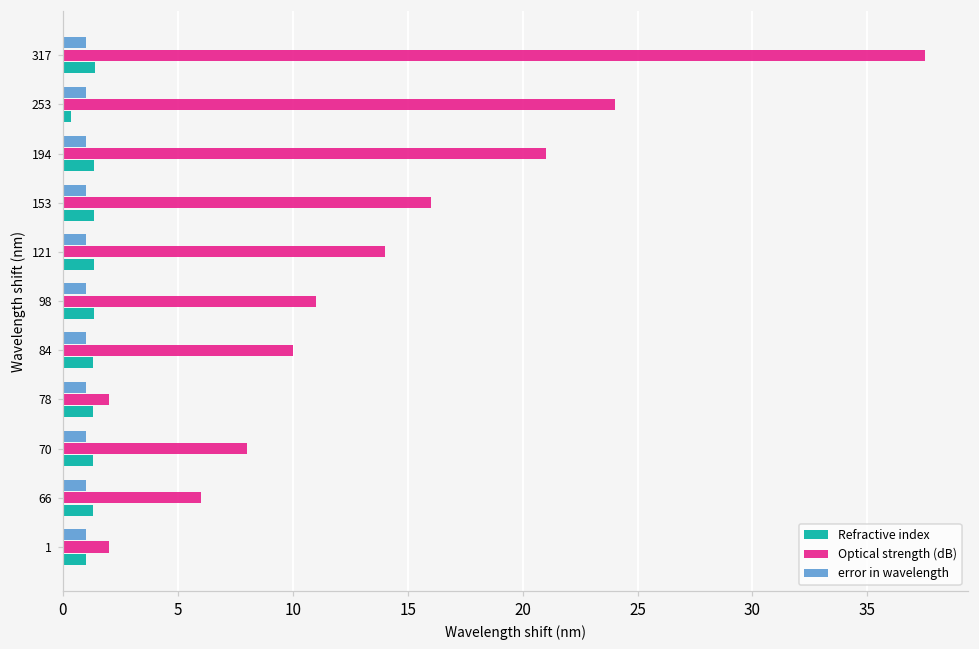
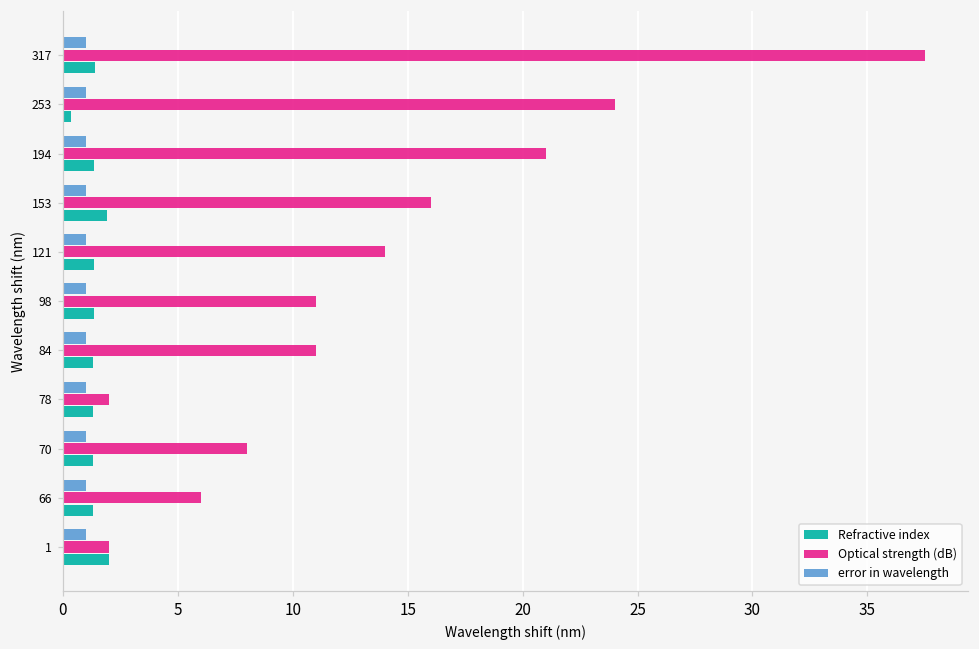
Refractive index, 153: 1.4 -> 1.9
Optical strength (dB), 84: 10 -> 11
Refractive index, 1: 1 -> 2
